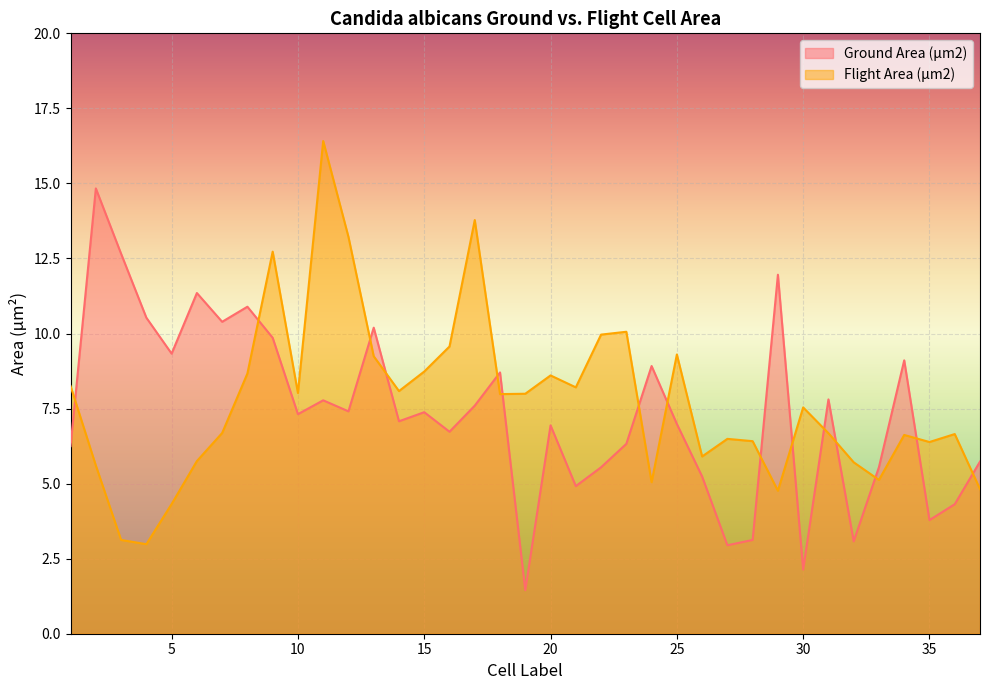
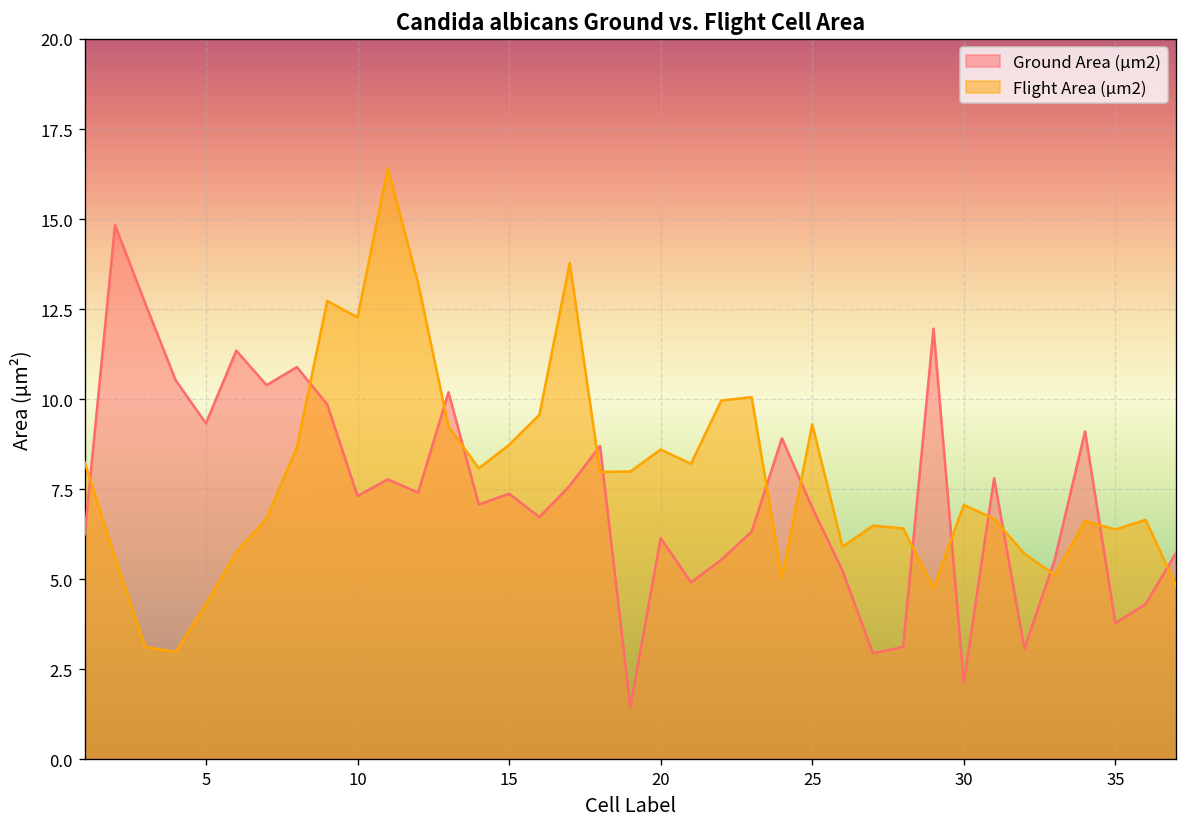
Flight Area (µm2), 10: 8.0 -> 12.3
Ground Area (µm2), 20: 6.9 -> 6.1
Flight Area (µm2), 30: 7.5 -> 7.1
